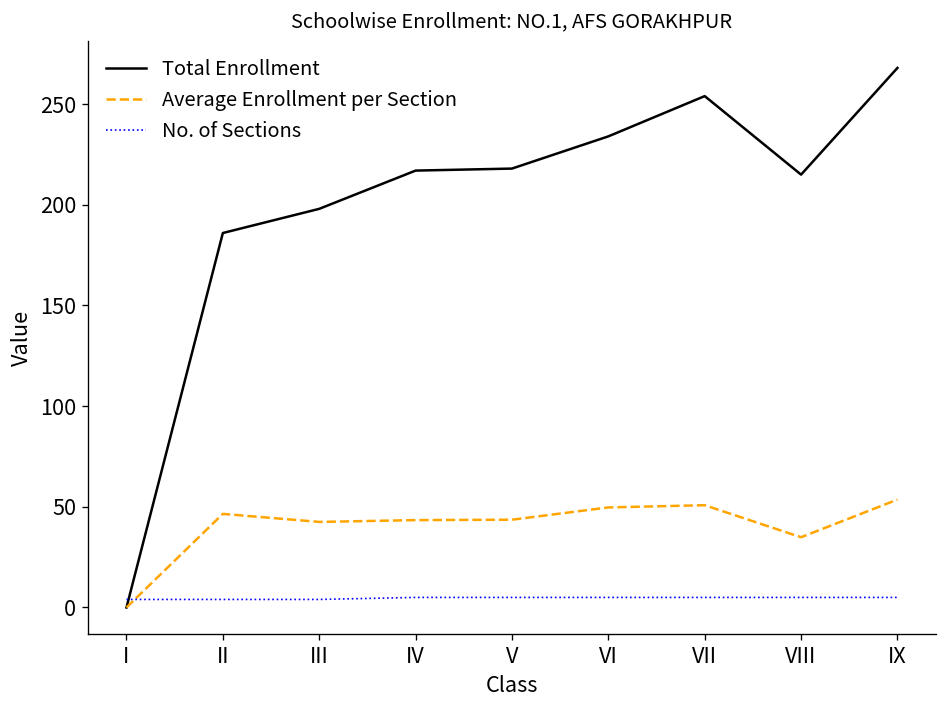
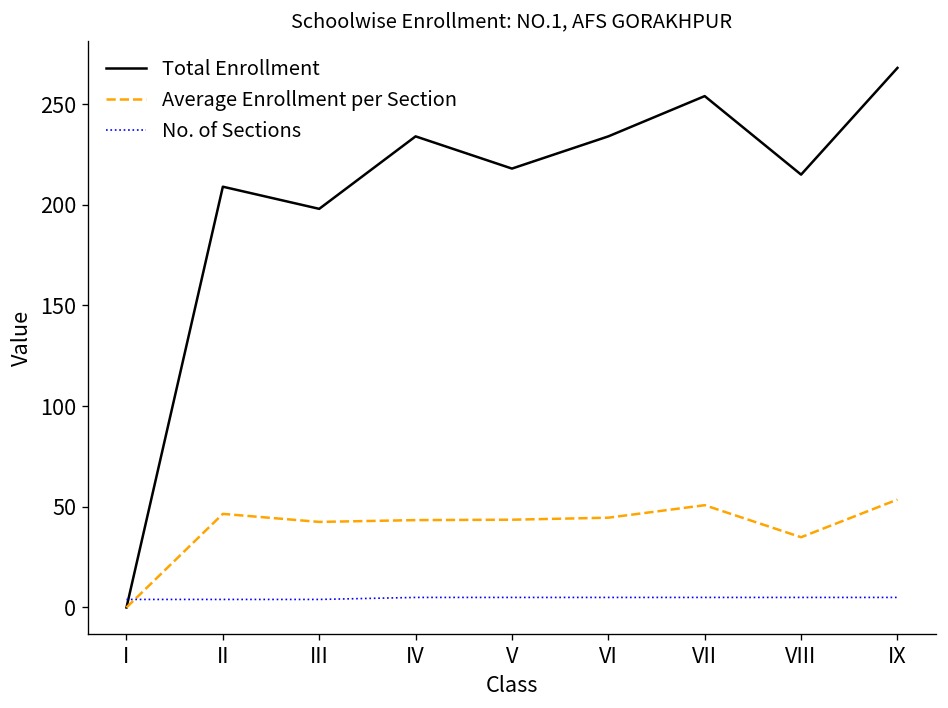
Total Enrollment, II: 186 -> 209
Total Enrollment, IV: 217 -> 234
Average Enrollment per Section, VI: 50 -> 45
